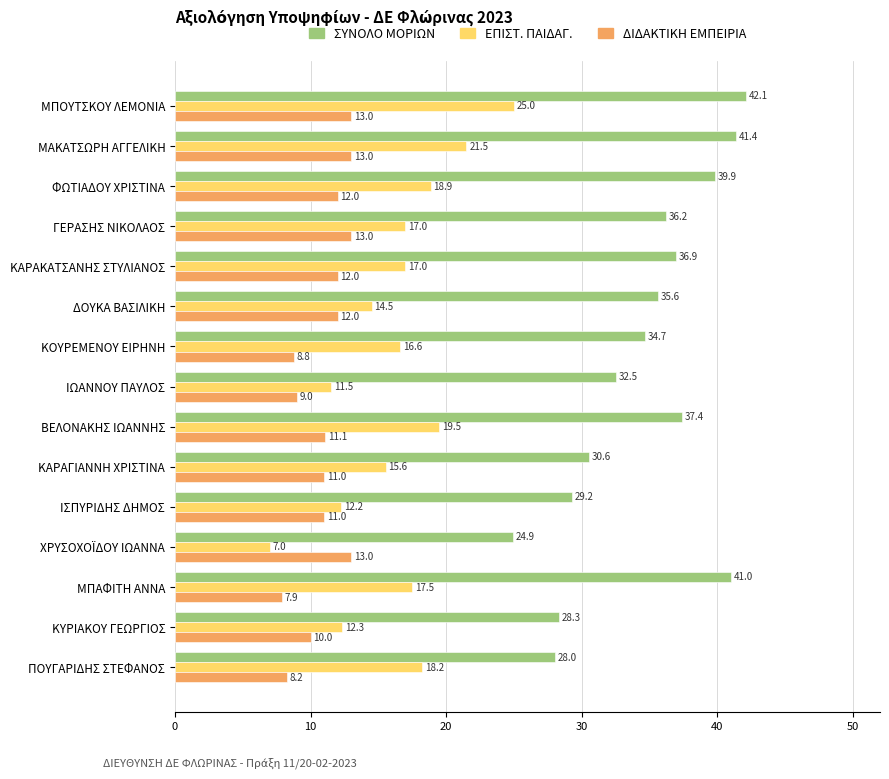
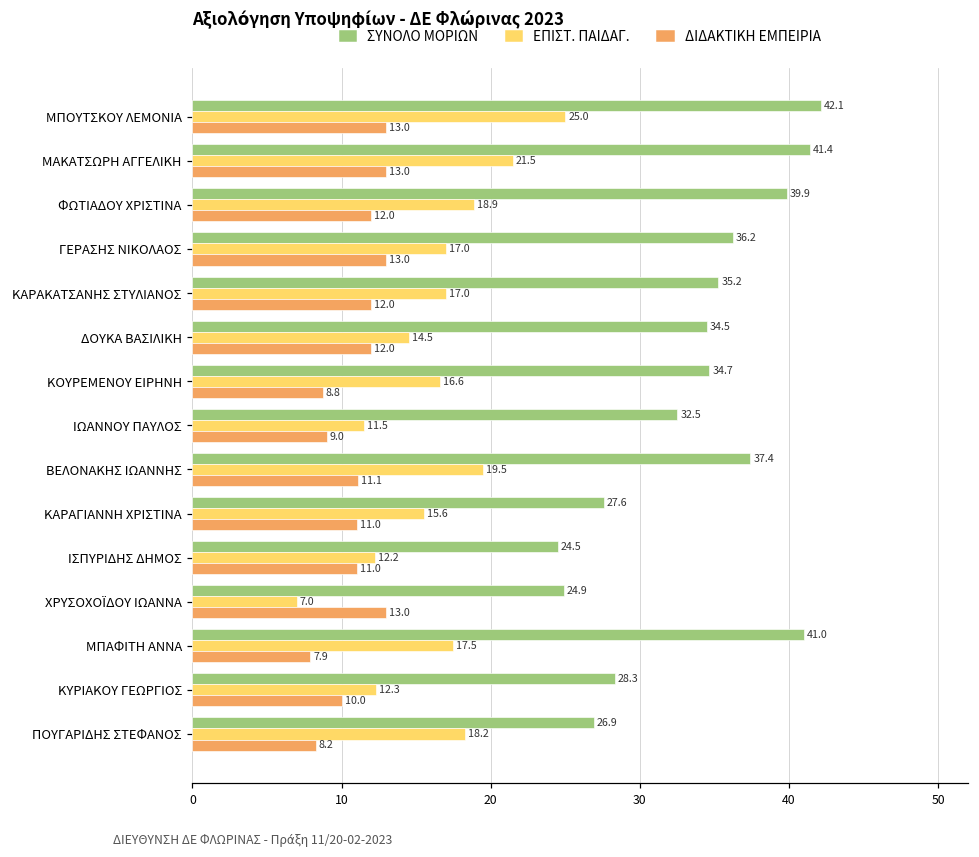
ΣΥΝΟΛΟ ΜΟΡΙΩΝ, ΚΑΡΑΚΑΤΣΑΝΗΣ ΣΤΥΛΙΑΝΟΣ: 36.9 -> 35.2
ΣΥΝΟΛΟ ΜΟΡΙΩΝ, ΔΟΥΚΑ ΒΑΣΙΛΙΚΗ: 35.6 -> 34.5
ΣΥΝΟΛΟ ΜΟΡΙΩΝ, ΚΑΡΑΓΙΑΝΝΗ ΧΡΙΣΤΙΝΑ: 30.6 -> 27.6
ΣΥΝΟΛΟ ΜΟΡΙΩΝ, ΙΣΠΥΡΙΔΗΣ ΔΗΜΟΣ: 29.2 -> 24.5
ΣΥΝΟΛΟ ΜΟΡΙΩΝ, ΠΟΥΓΑΡΙΔΗΣ ΣΤΕΦΑΝΟΣ: 28.0 -> 26.9
